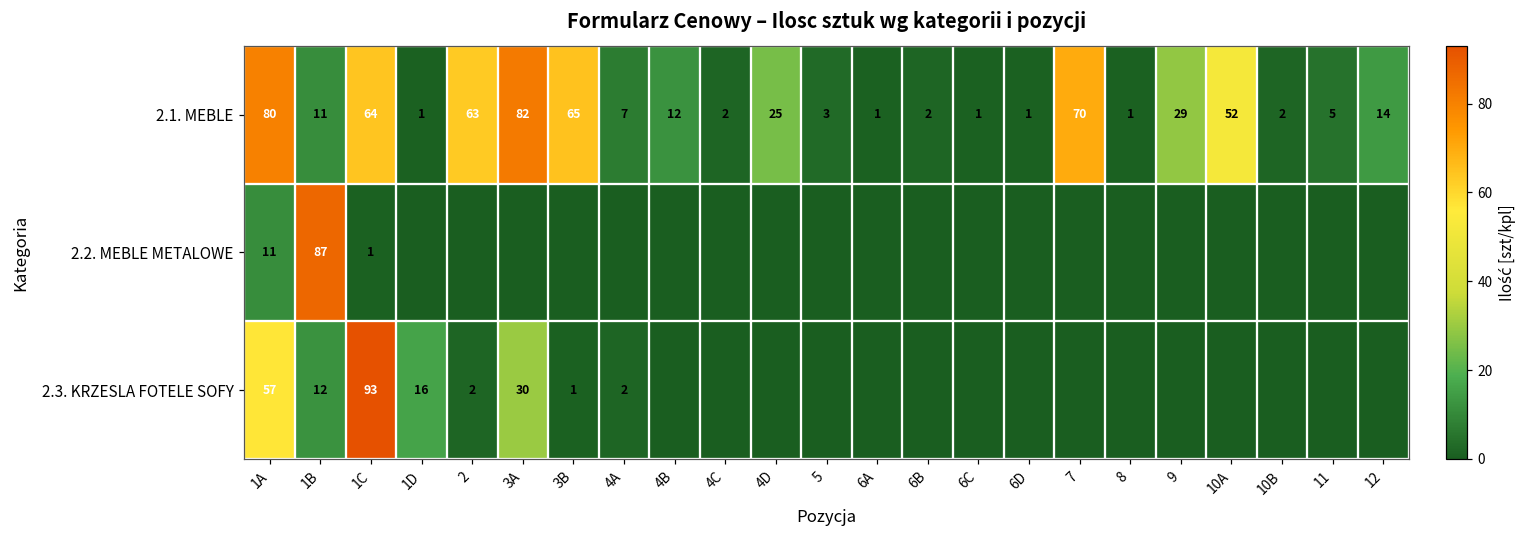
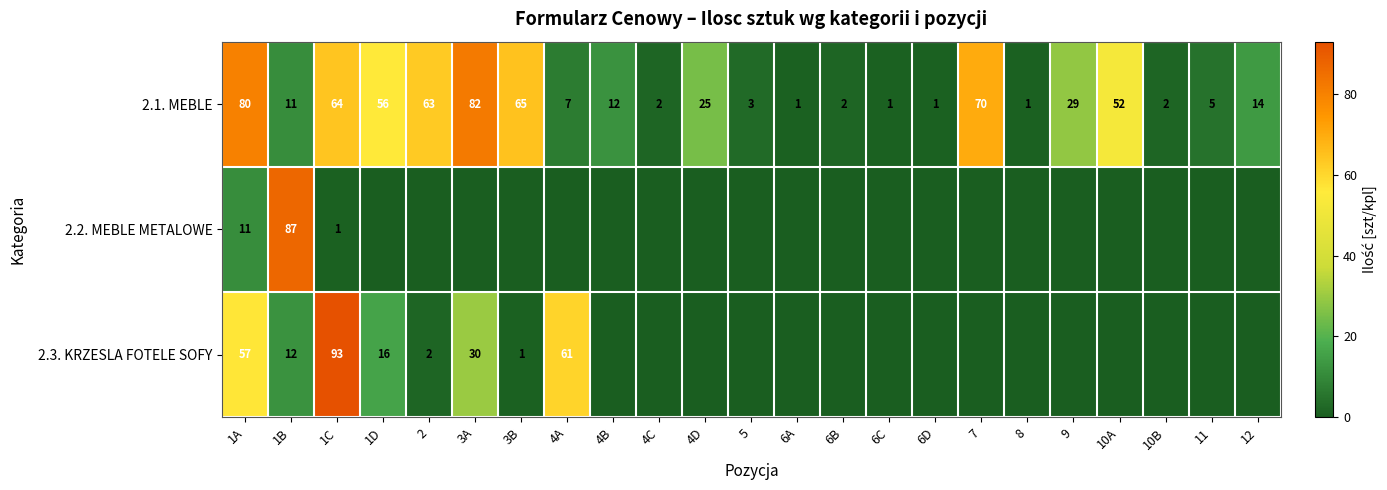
2.1. MEBLE, 1D: 1 -> 56
2.3. KRZESLA FOTELE SOFY, 4A: 2 -> 61
